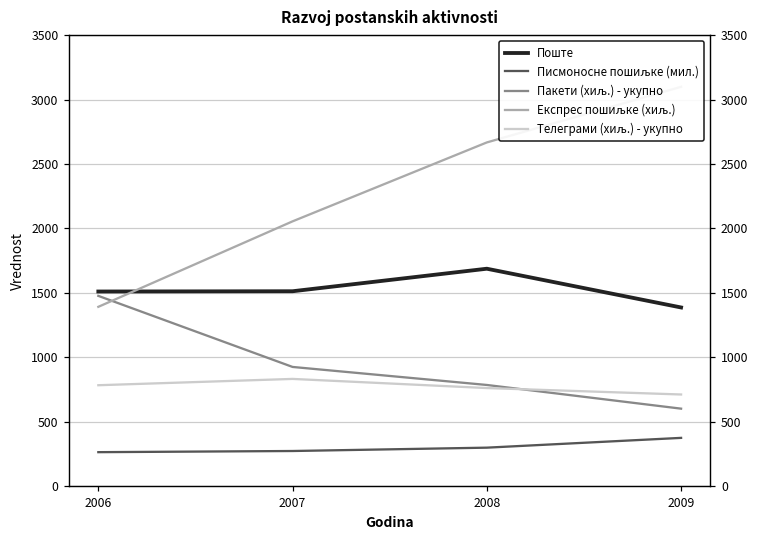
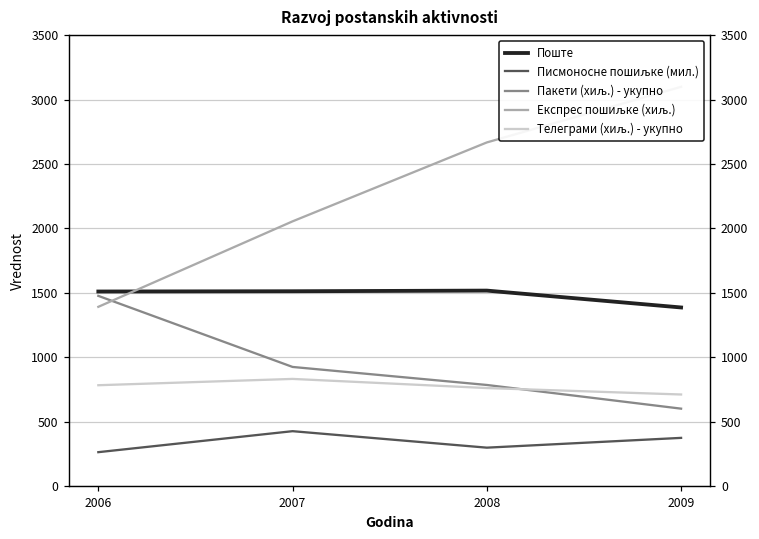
Писмоносне пошиљке (мил.), 2007: 270 -> 430
Поште, 2008: 1690 -> 1520
